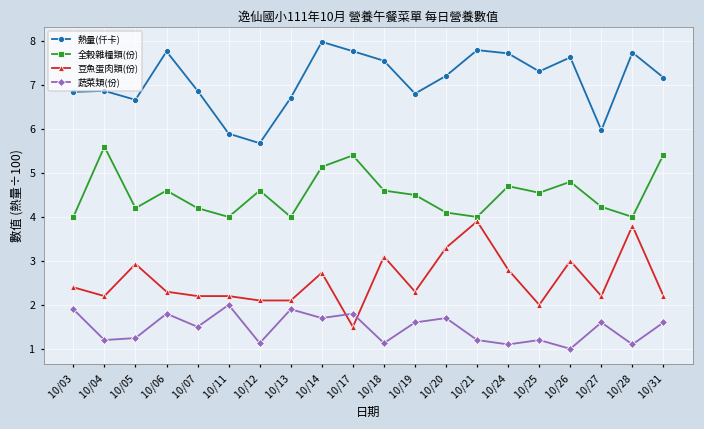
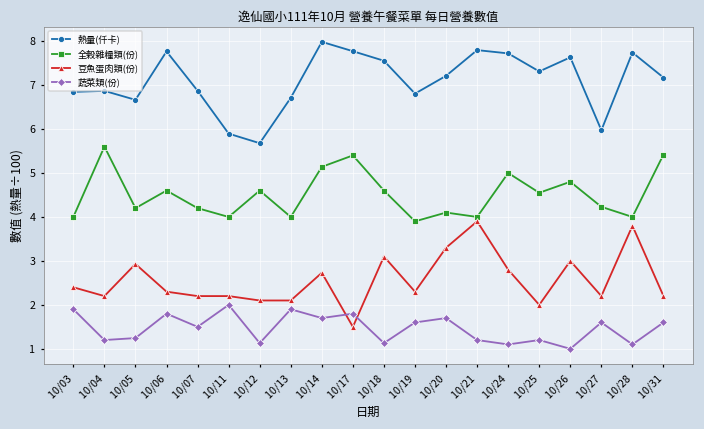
全穀雜糧類(份), 10/19: 4.5 -> 3.9
全穀雜糧類(份), 10/24: 4.7 -> 5.0
